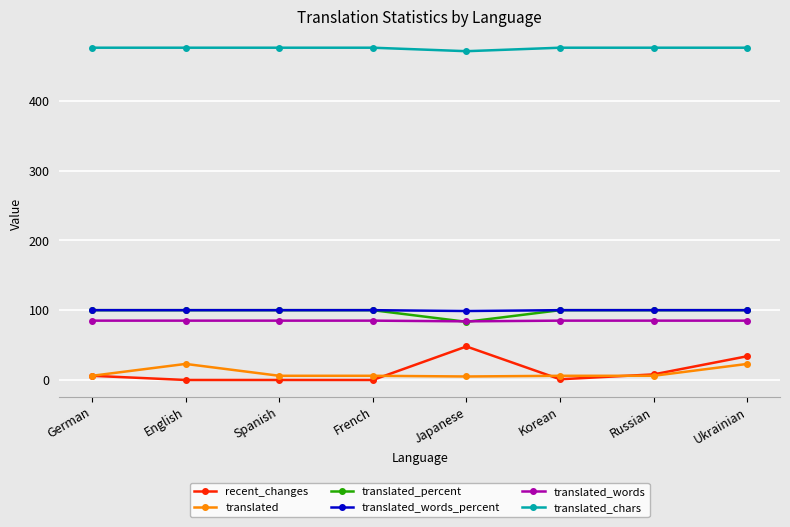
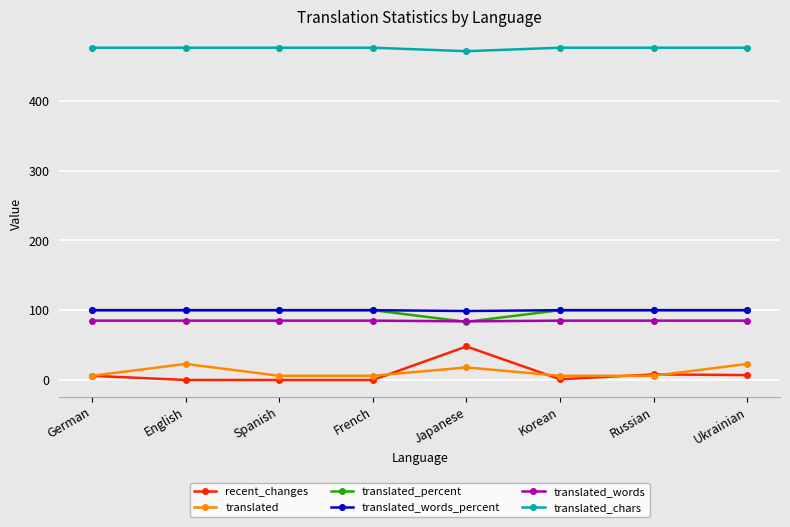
translated, Japanese: 10 -> 20
recent_changes, Ukrainian: 30 -> 10
